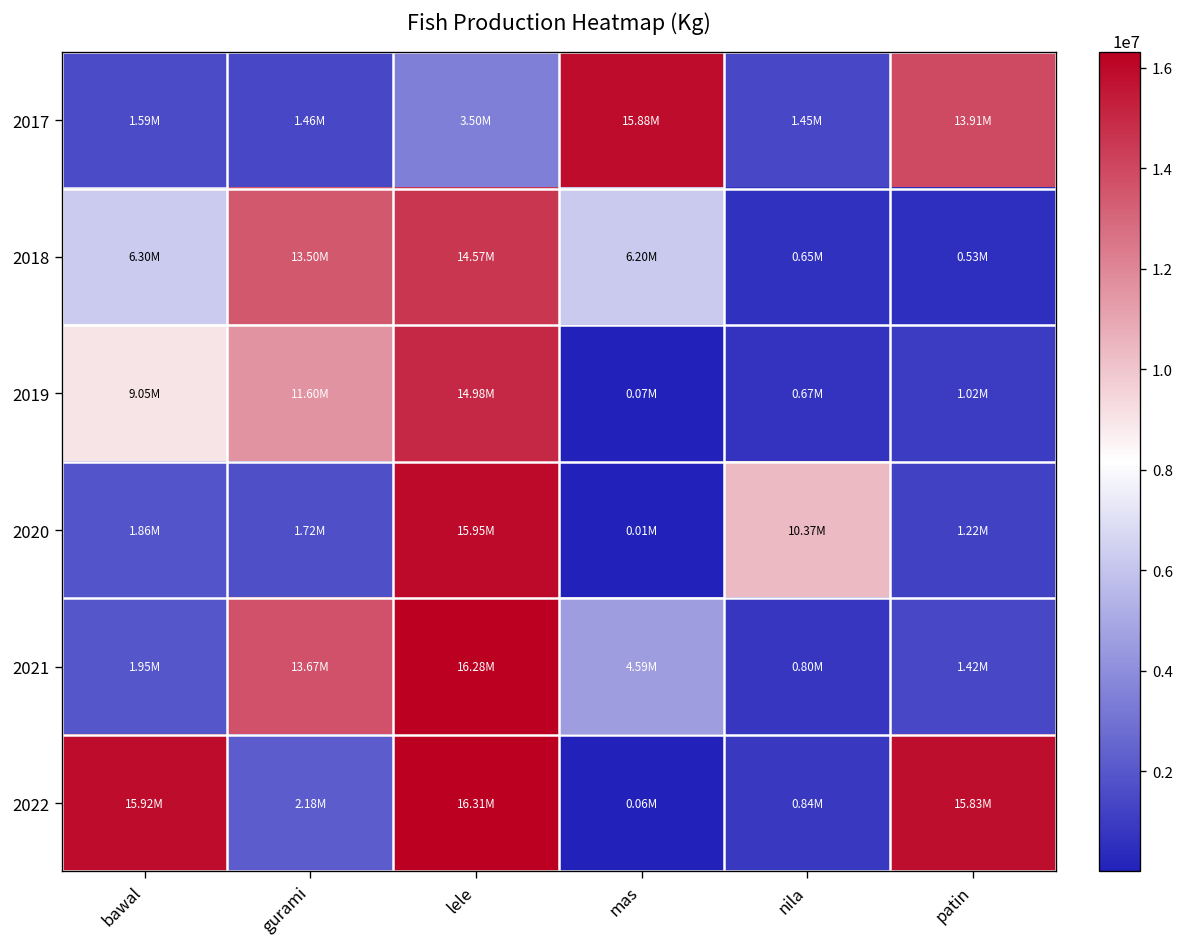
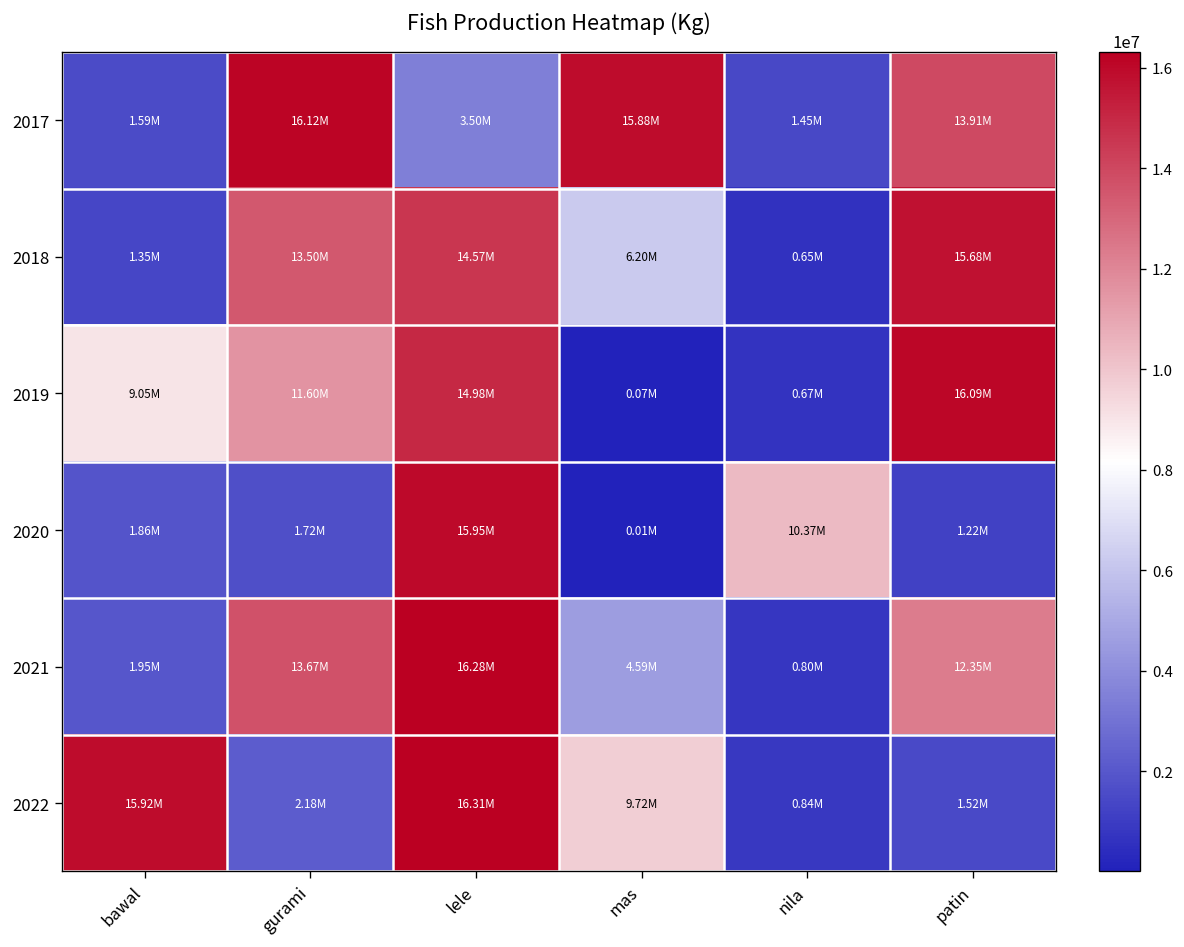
2017, gurami: 1.46M -> 16.12M
2018, bawal: 6.30M -> 1.35M
2018, patin: 0.53M -> 15.68M
2019, patin: 1.02M -> 16.09M
2021, patin: 1.42M -> 12.35M
2022, mas: 0.06M -> 9.72M
2022, patin: 15.83M -> 1.52M
